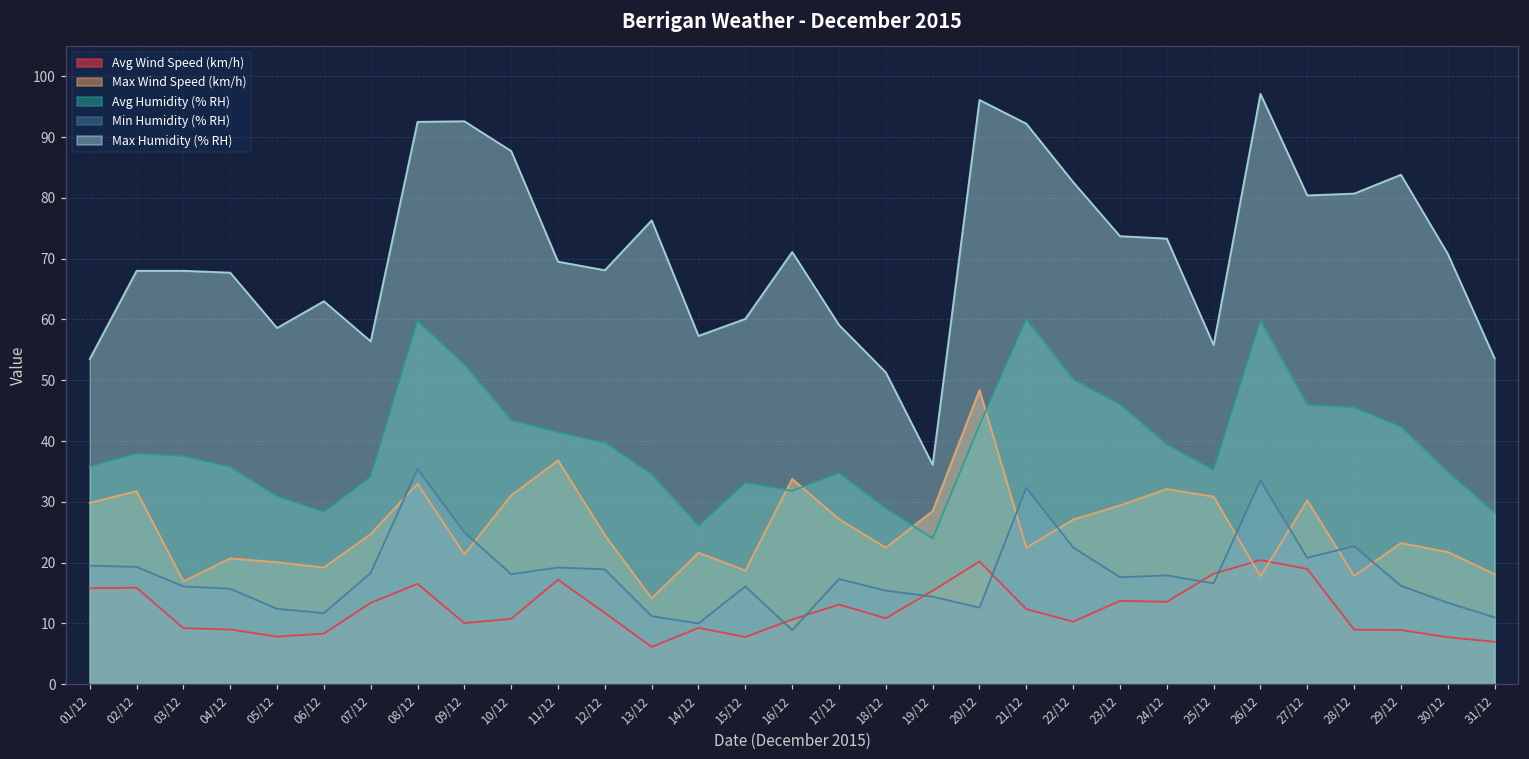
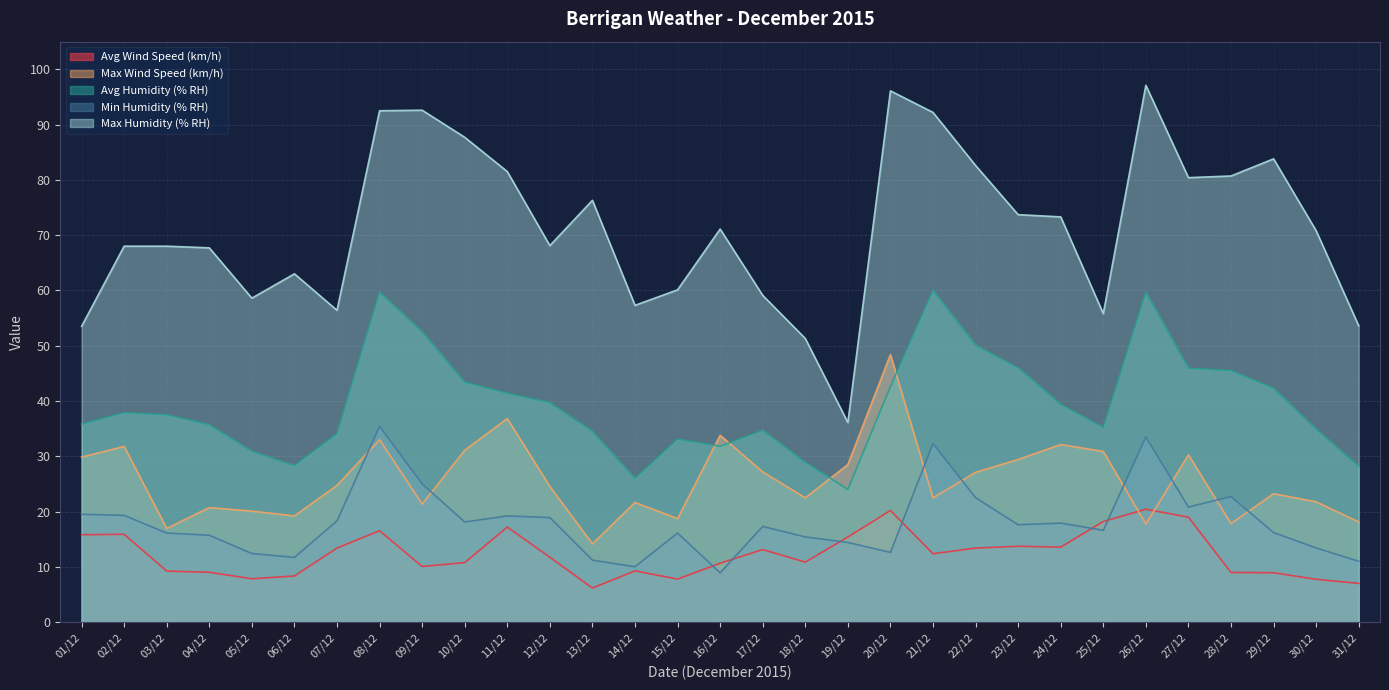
Max Humidity (% RH), 11/12: 70 -> 82
Avg Wind Speed (km/h), 22/12: 10 -> 13
